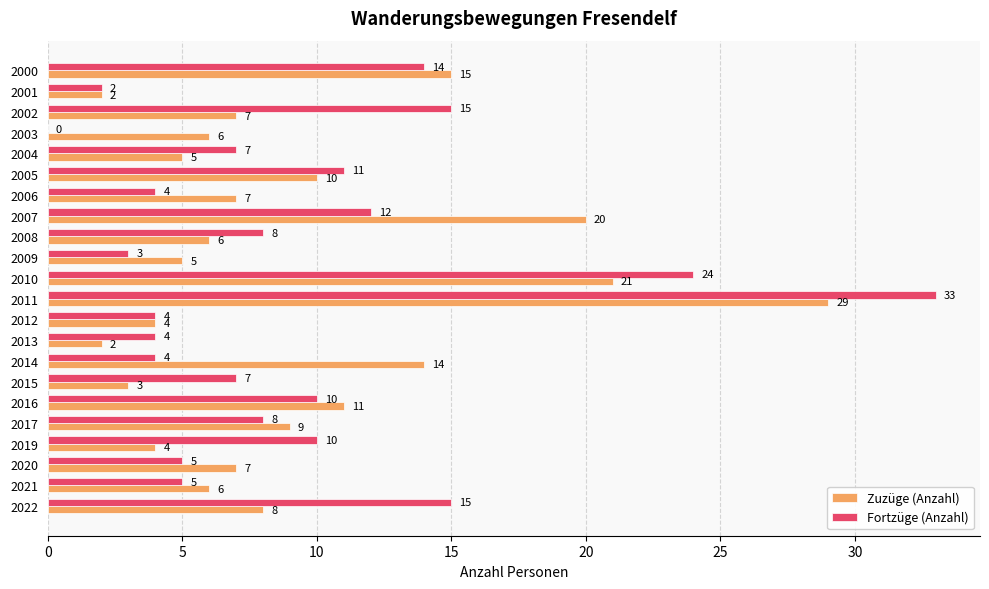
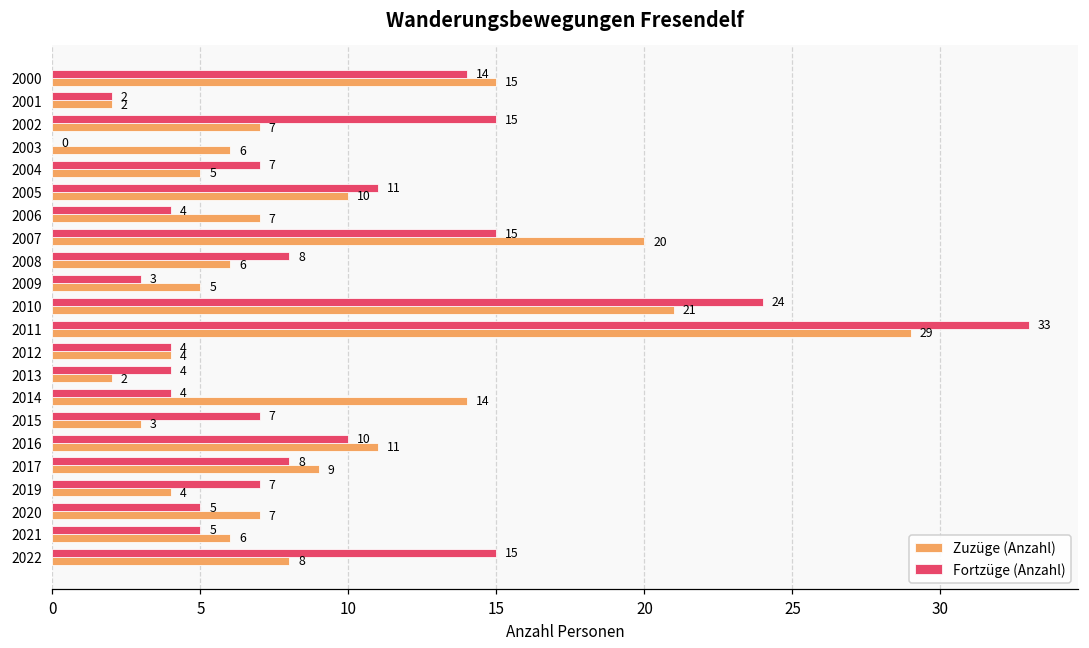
Fortzüge (Anzahl), 2007: 12 -> 15
Fortzüge (Anzahl), 2019: 10 -> 7
